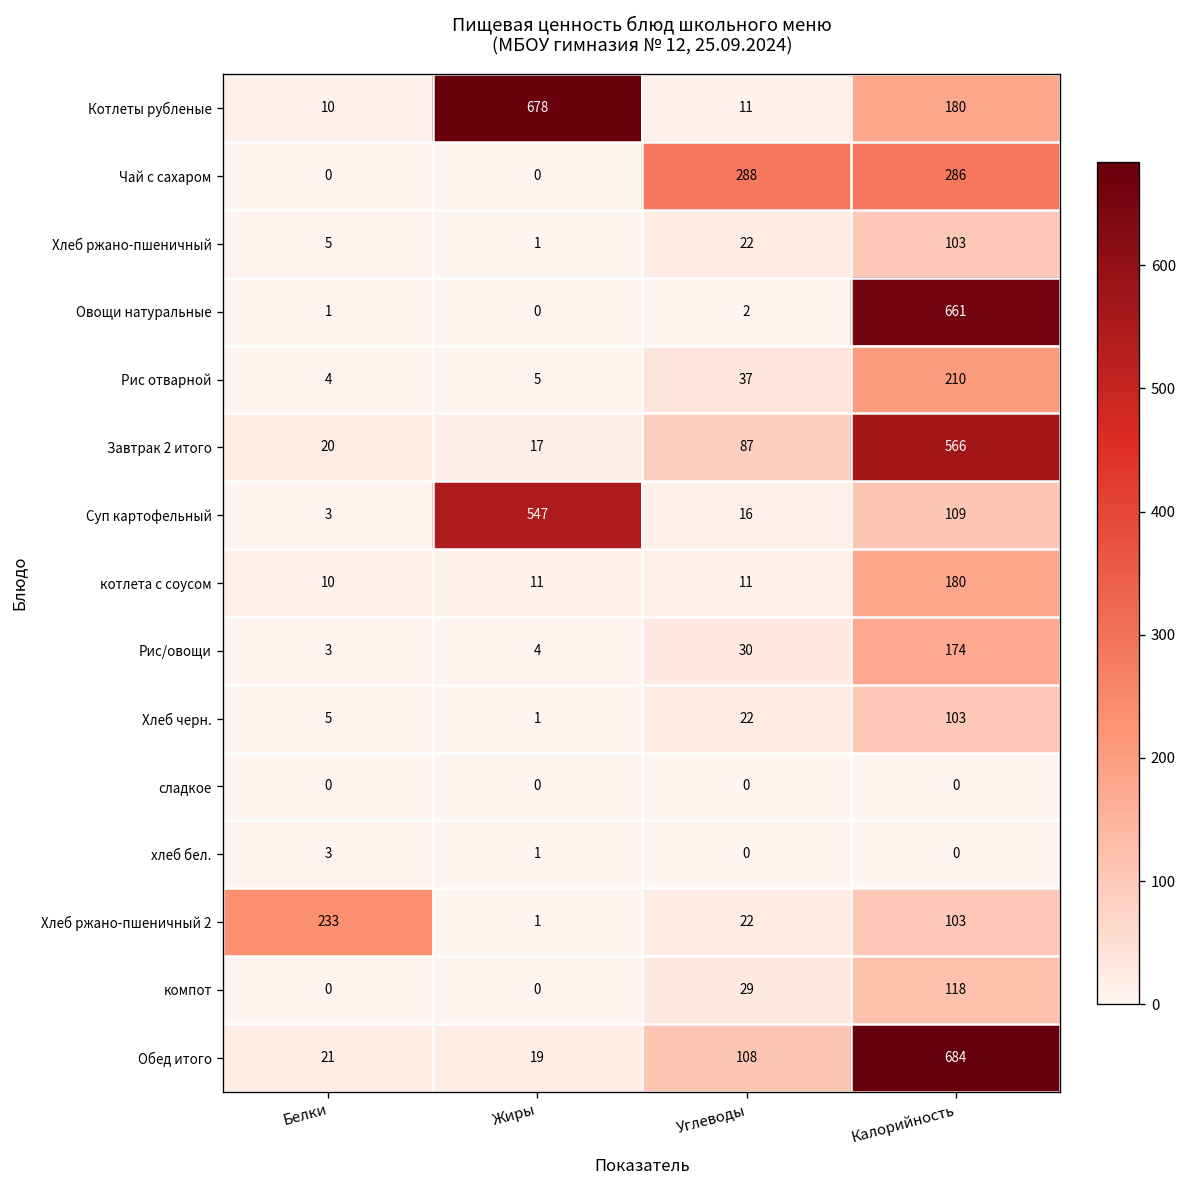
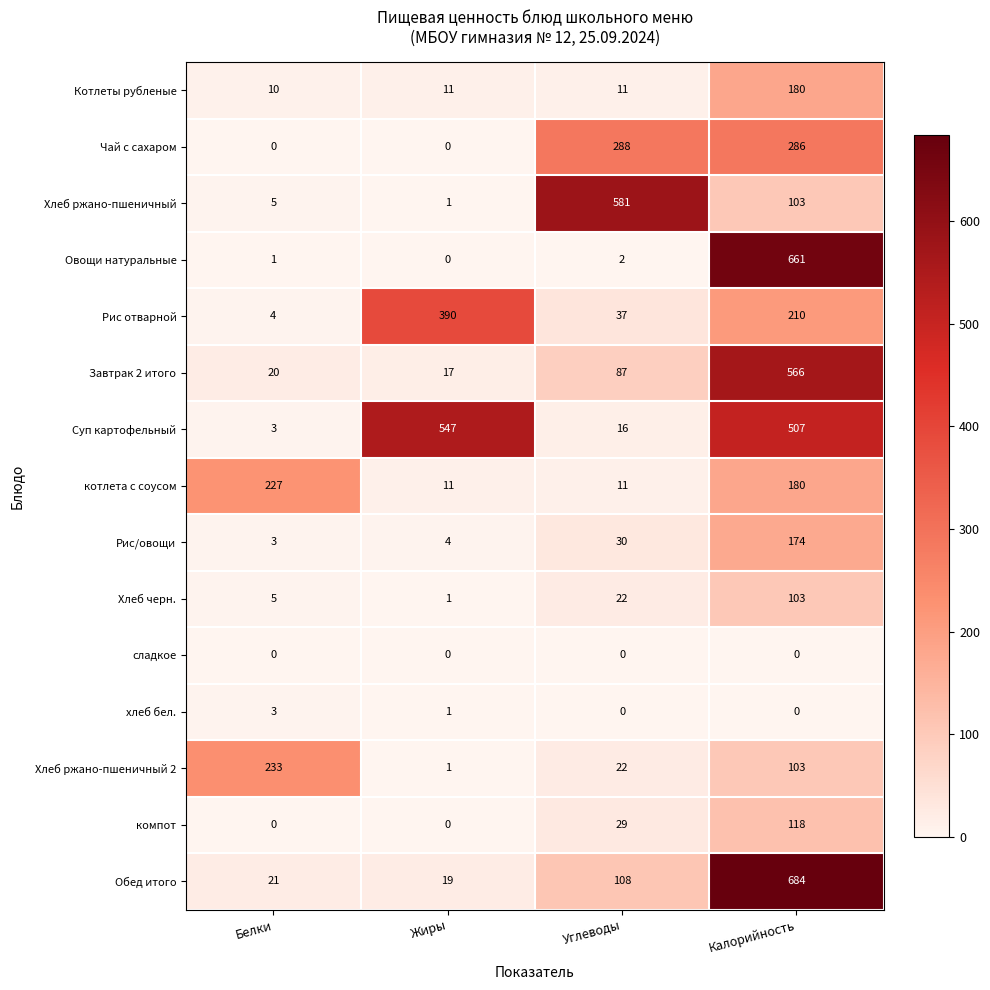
Котлеты рубленые, Жиры: 678 -> 11
Хлеб ржано-пшеничный, Углеводы: 22 -> 581
Рис отварной, Жиры: 5 -> 390
Суп картофельный, Калорийность: 109 -> 507
котлета с соусом, Белки: 10 -> 227
